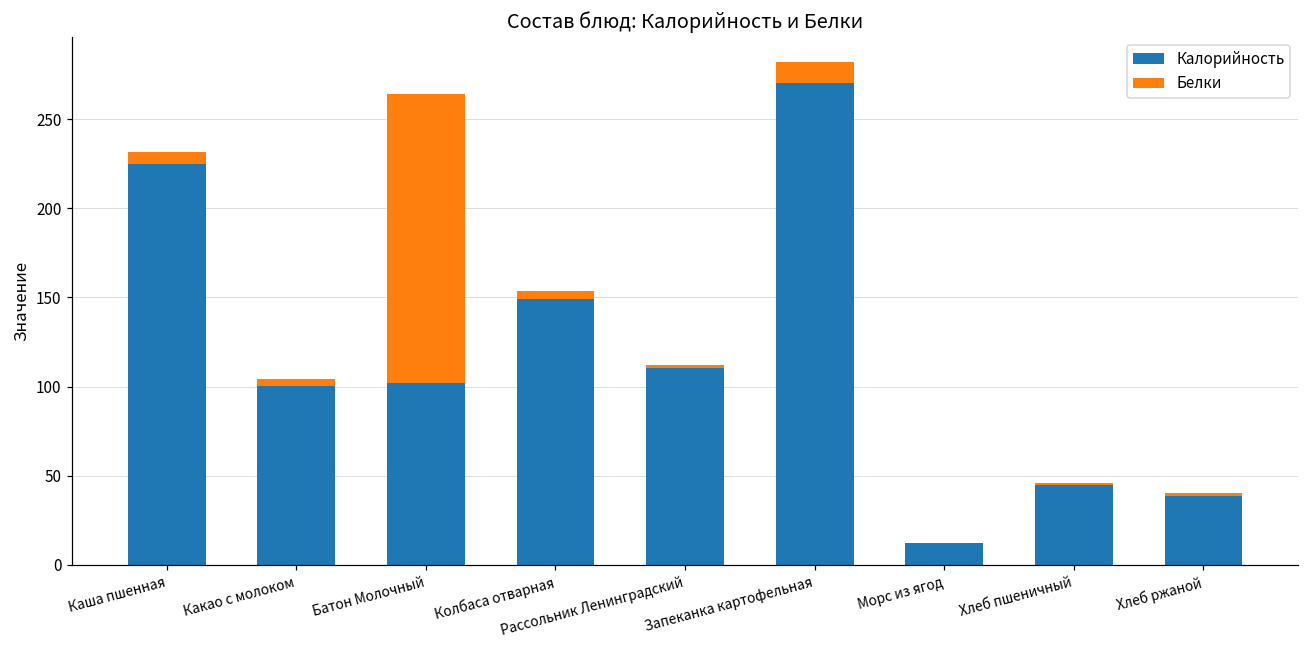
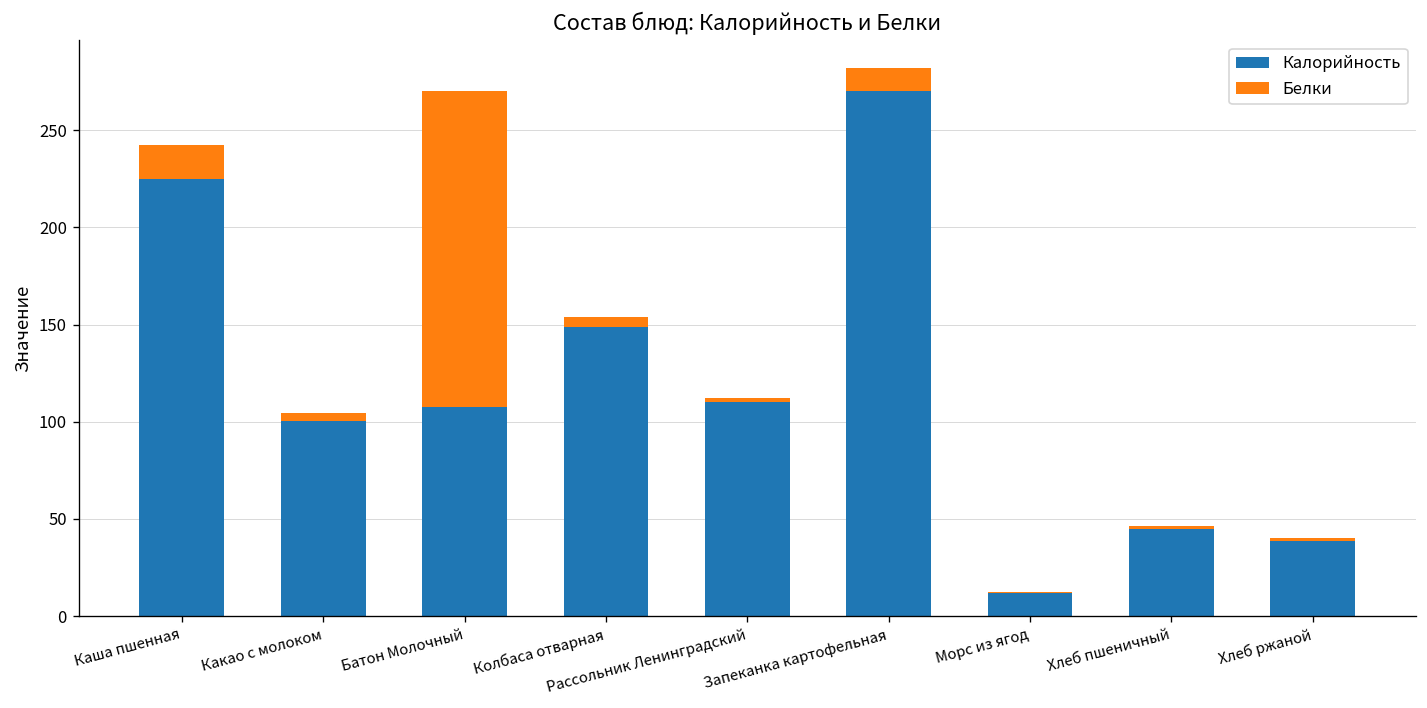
Белки, Каша пшенная: 7 -> 18
Калорийность, Батон Молочный: 102 -> 108
